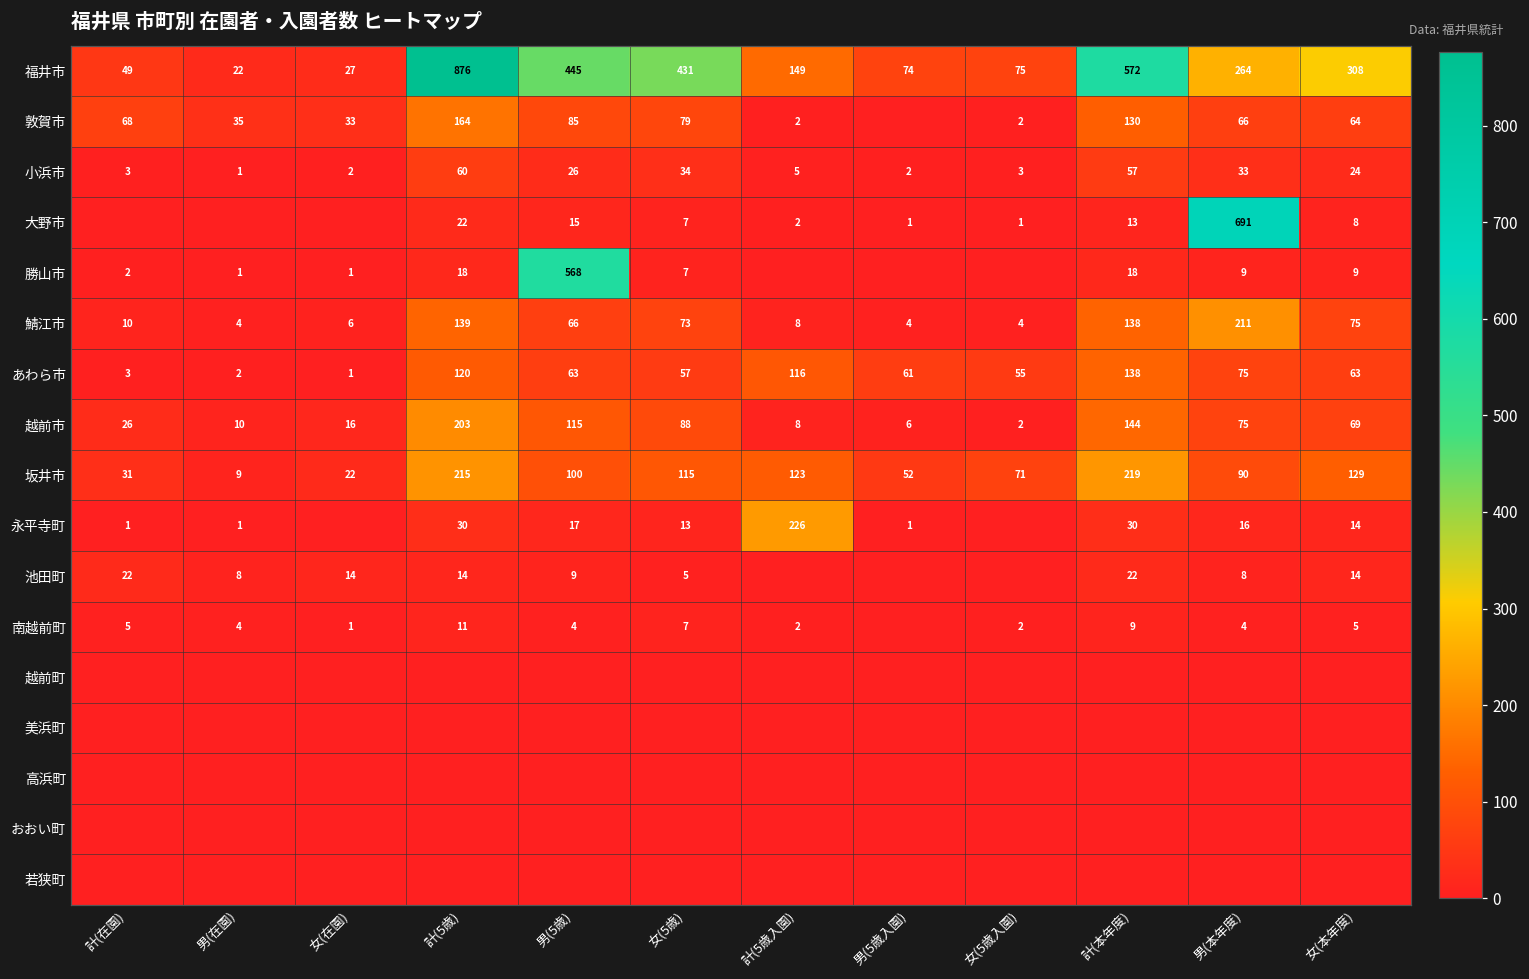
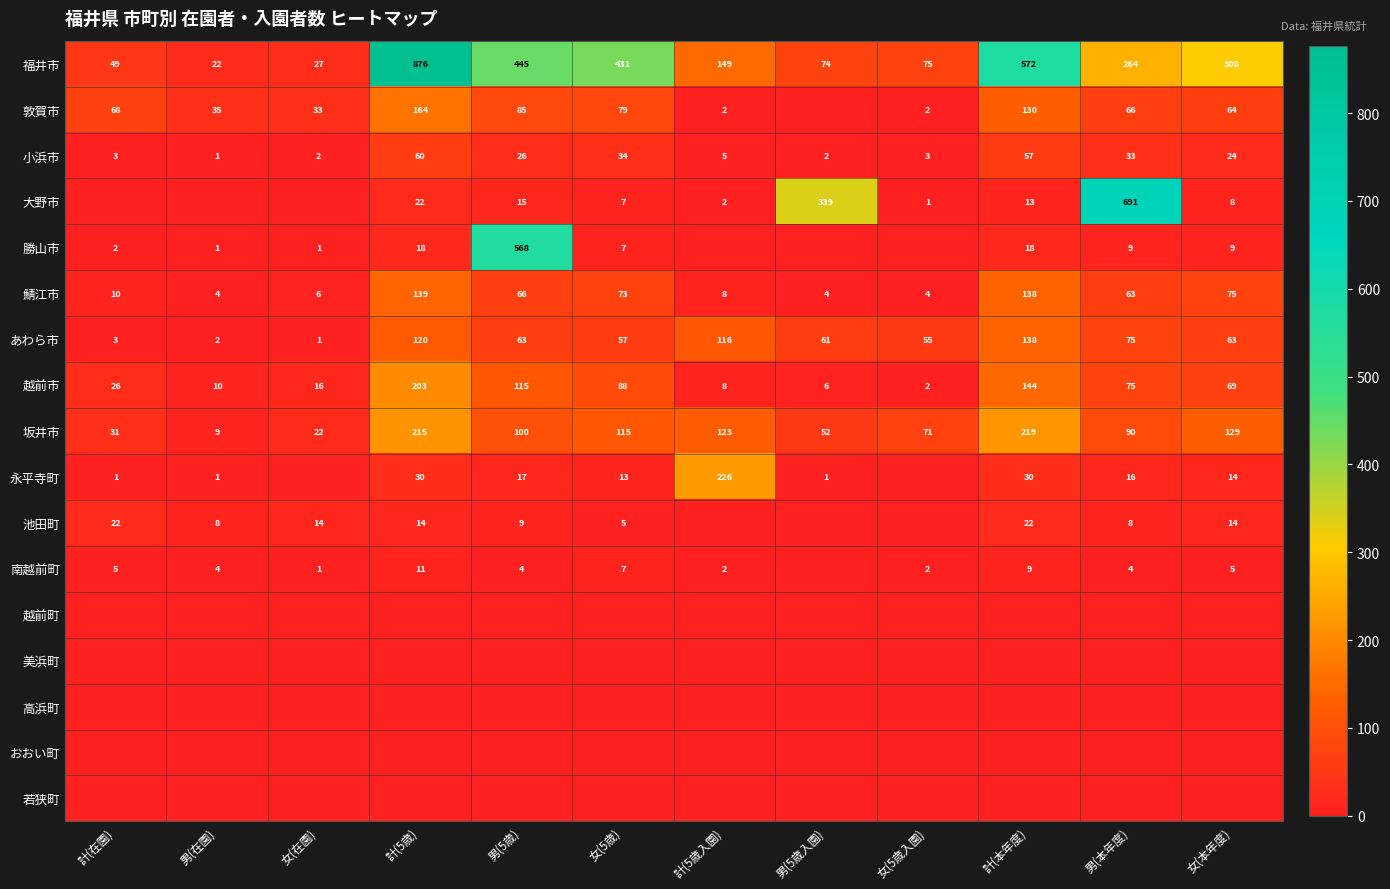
大野市, 男(5歳入園): 1 -> 339
鯖江市, 男(本年度): 211 -> 63
